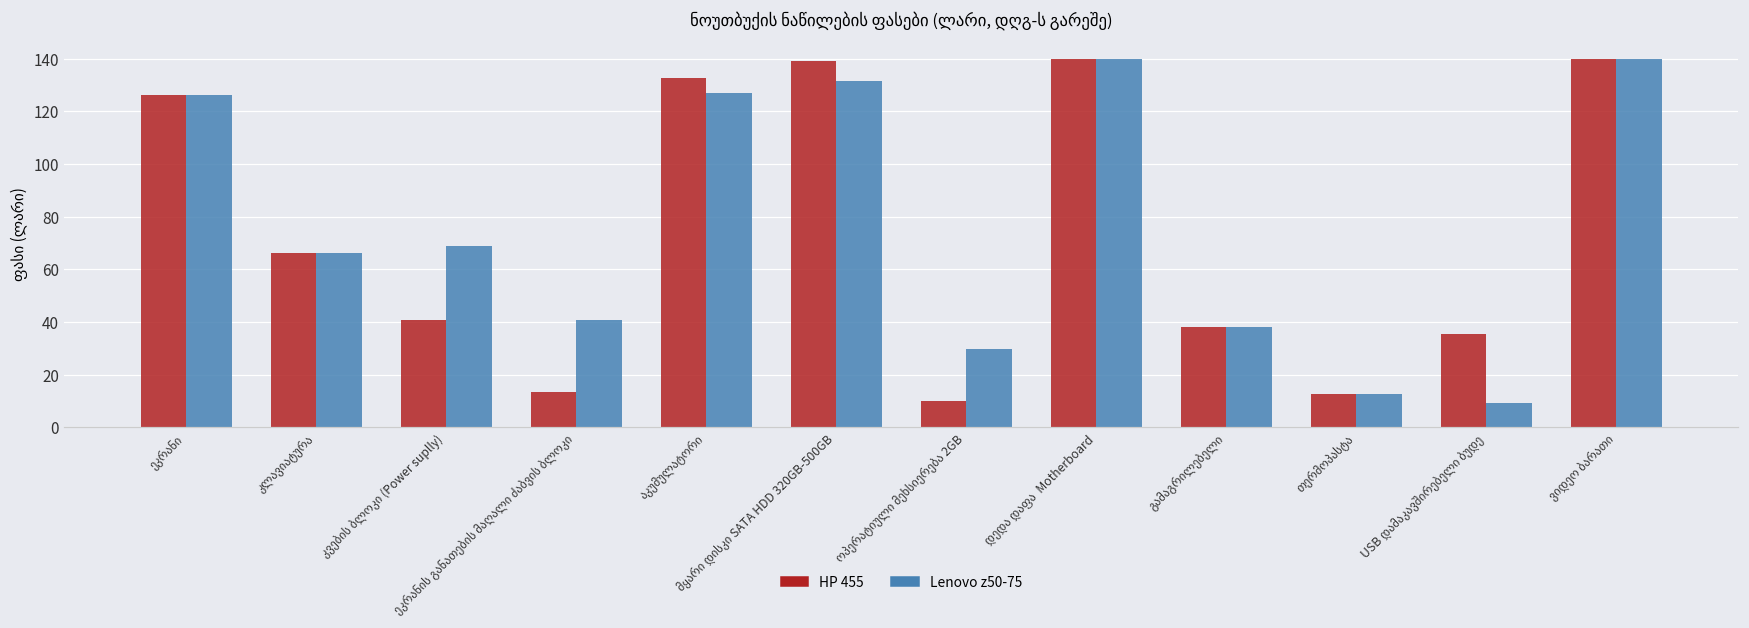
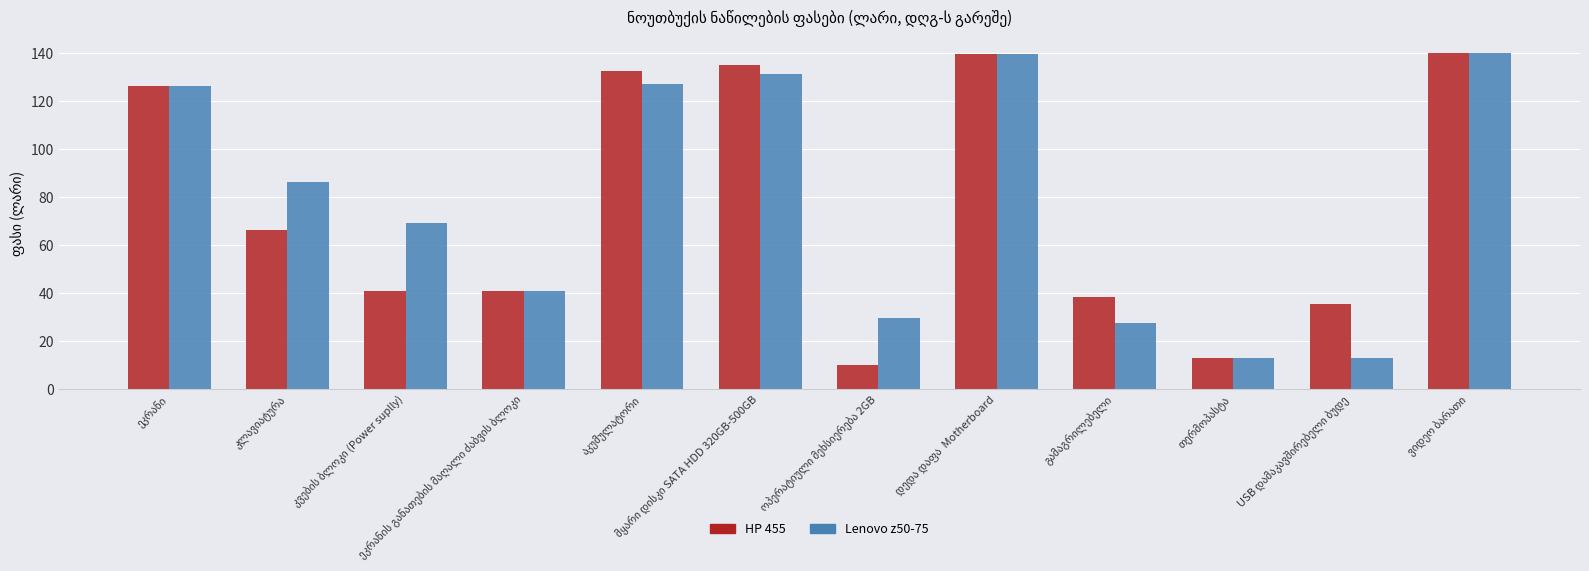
Lenovo z50-75, კლავიატურა: 66 -> 86
HP 455, ეკრანის განათების მაღალი ძაბვის ბლოკი: 13 -> 41
HP 455, მყარი დისკი SATA HDD 320GB-500GB: 139 -> 135
Lenovo z50-75, გამაგრილებელი: 38 -> 28
Lenovo z50-75, USB დამაკავშირებელი ბუდე: 9 -> 13
